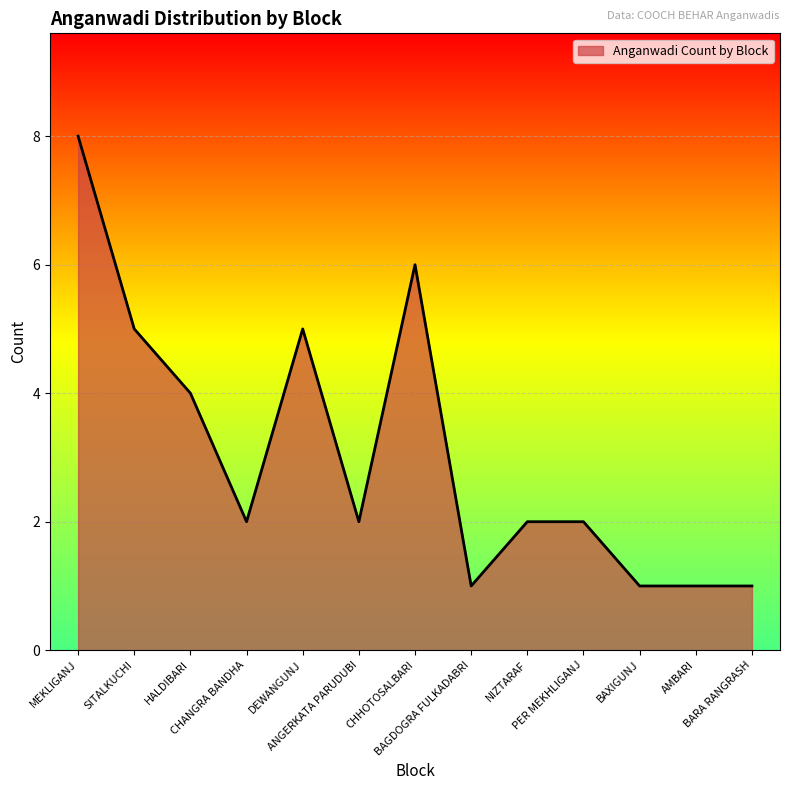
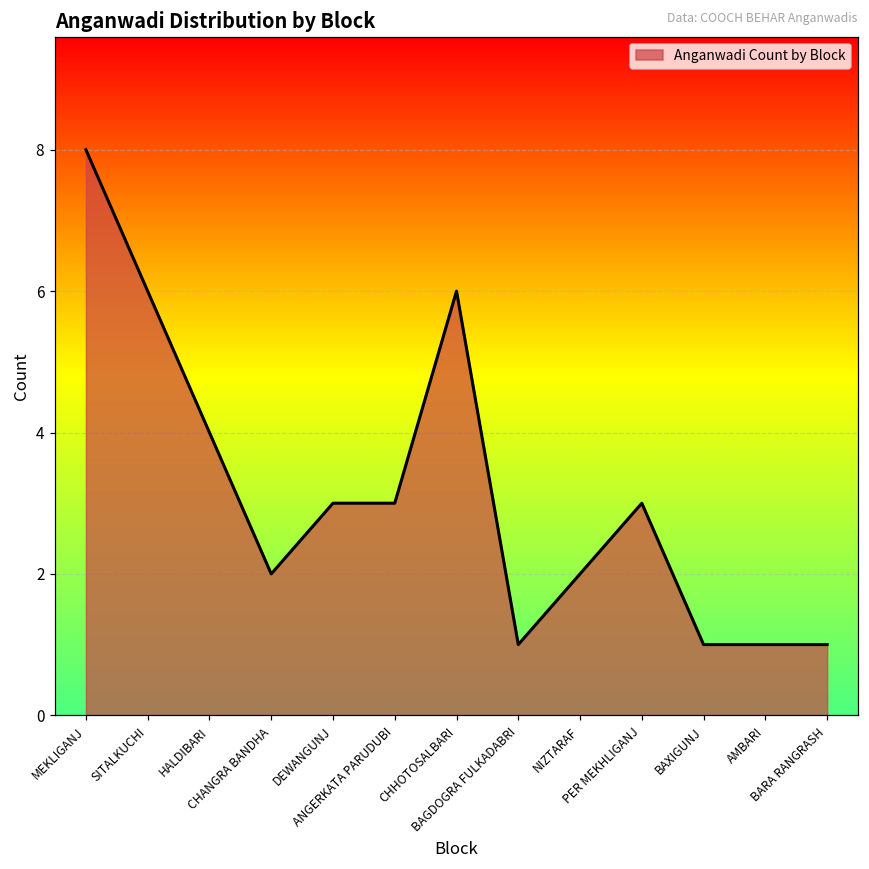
SITALKUCHI: 5 -> 6
DEWANGUNJ: 5 -> 3
ANGERKATA PARUDUBI: 2 -> 3
PER MEKHLIGANJ: 2 -> 3
